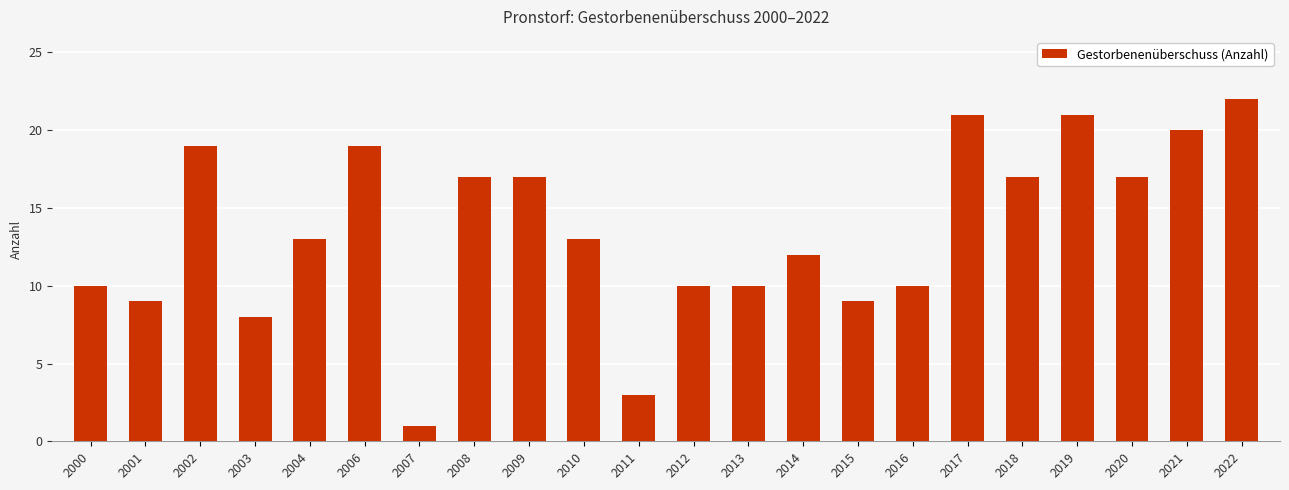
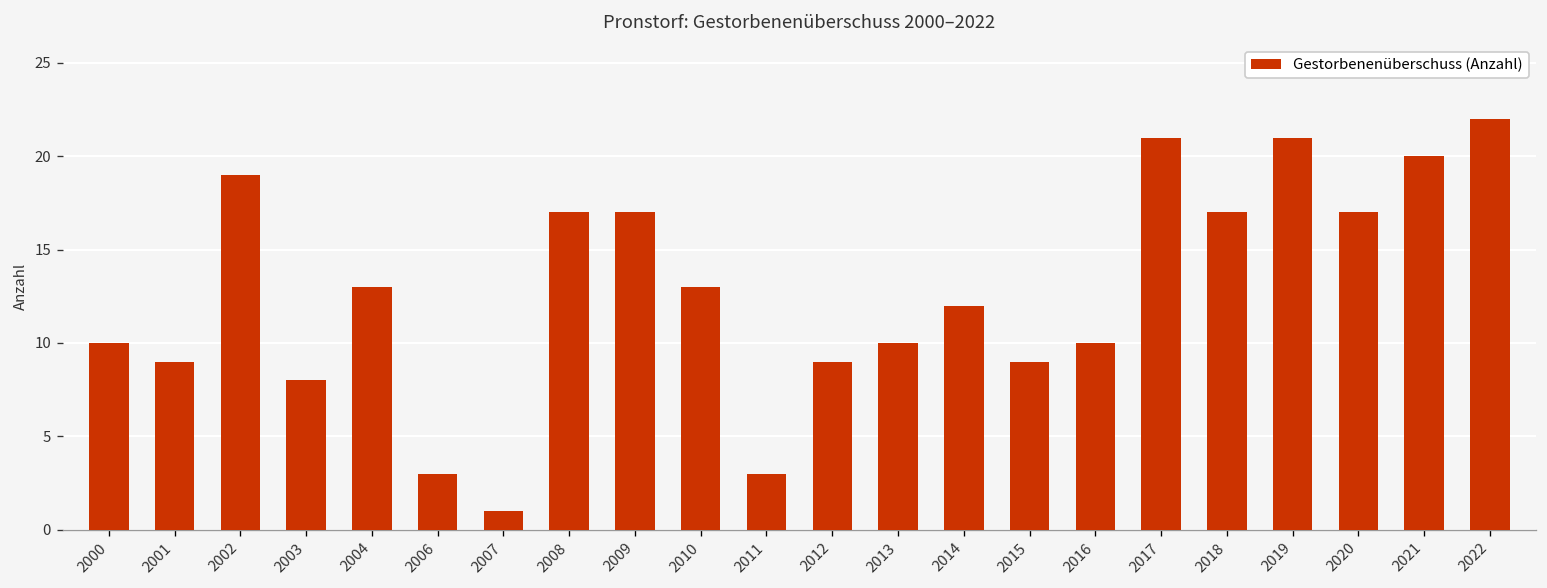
2006: 19.0 -> 3.0
2012: 10.0 -> 9.0
